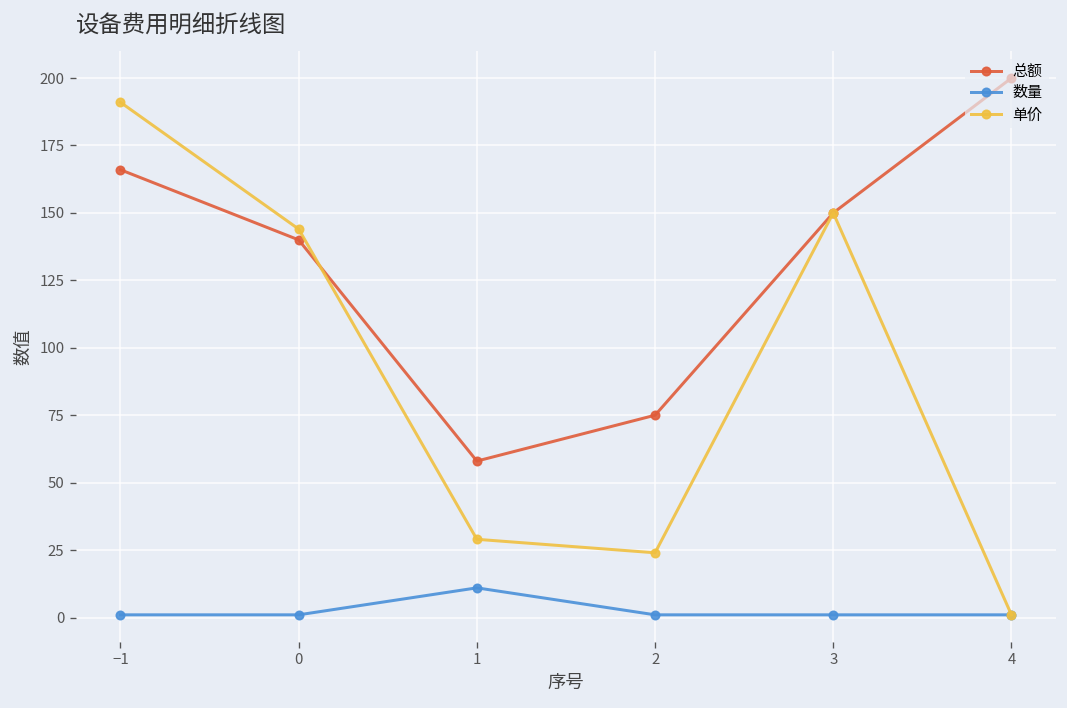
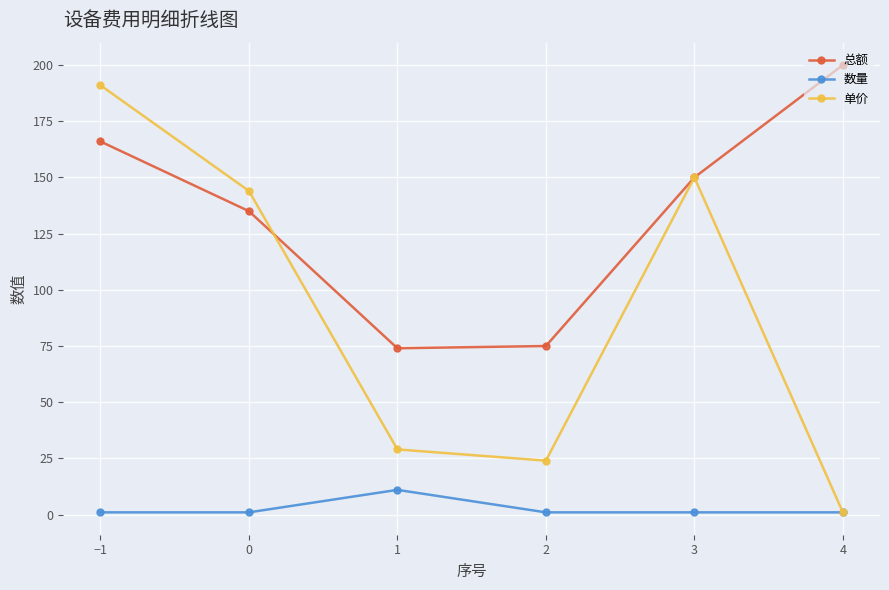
总额, 0: 140 -> 135
总额, 1: 58 -> 74
